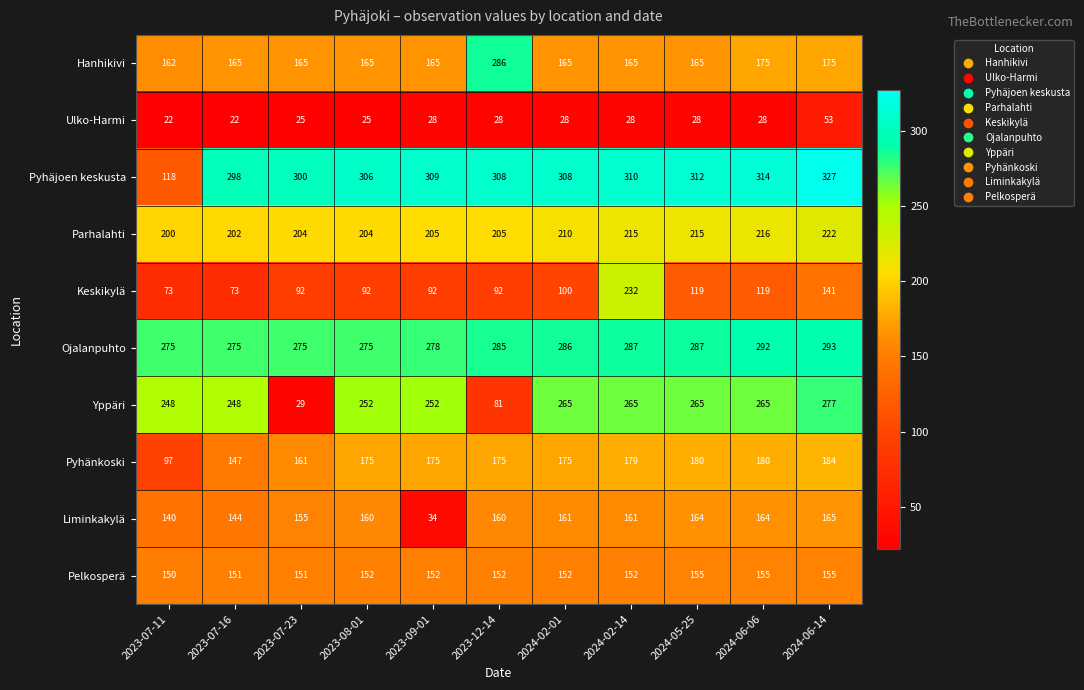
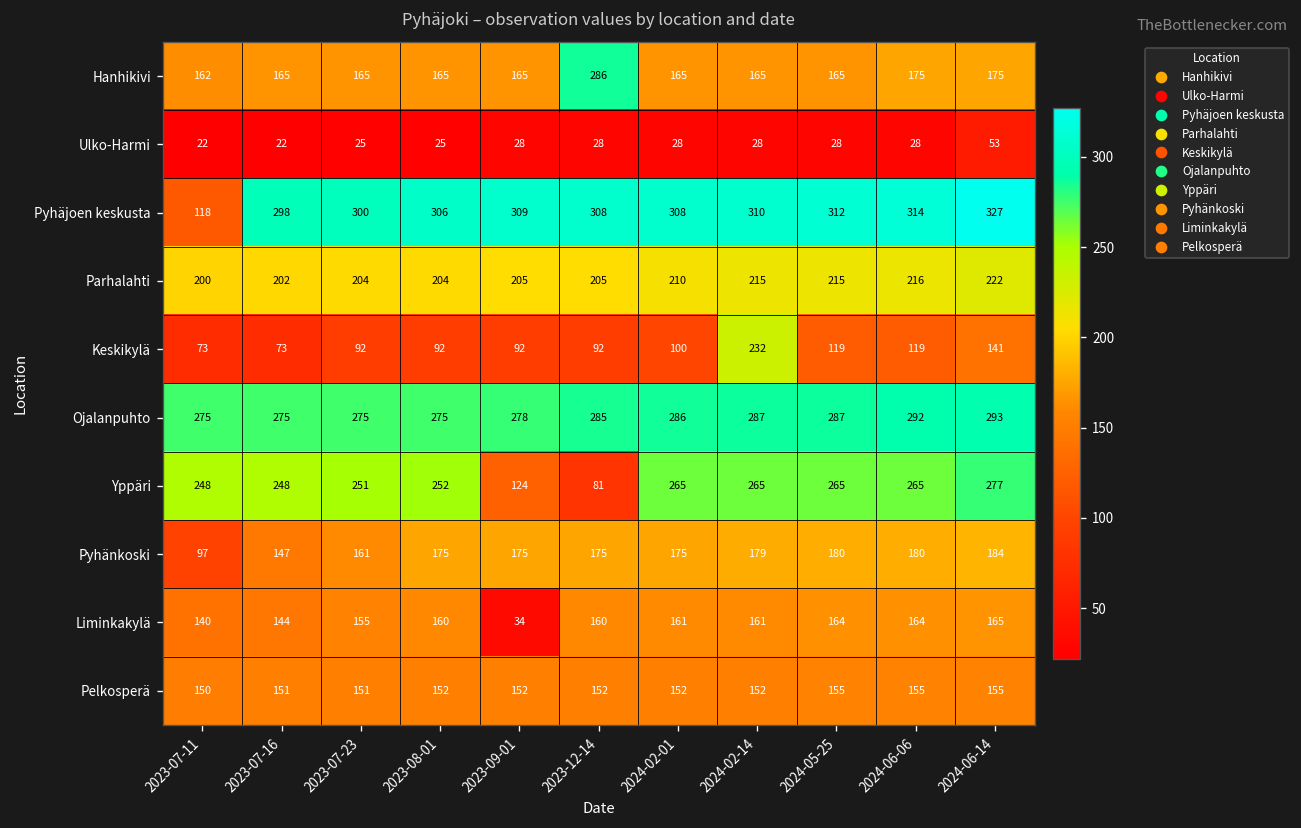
Yppäri, 2023-07-23: 29 -> 251
Yppäri, 2023-09-01: 252 -> 124
